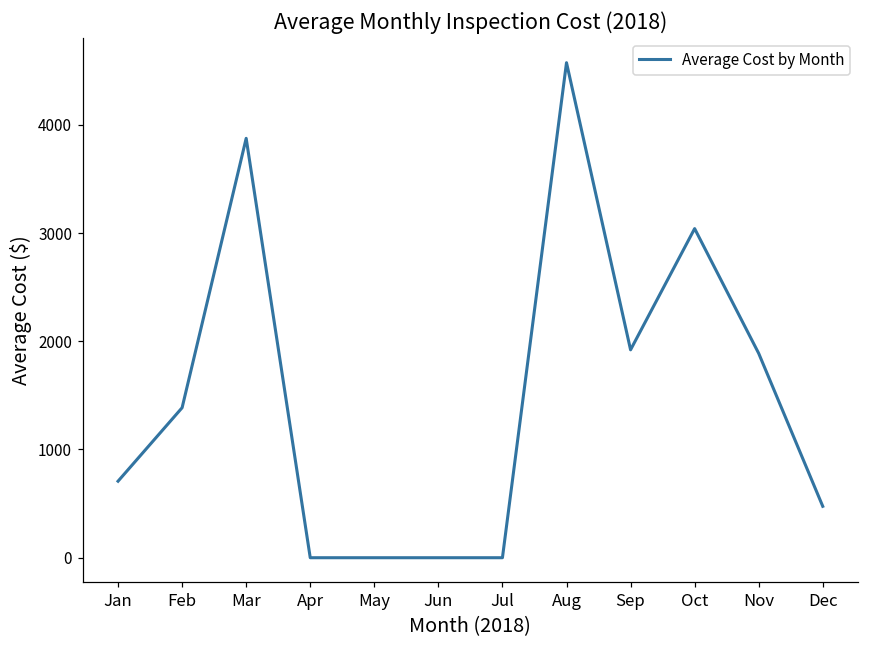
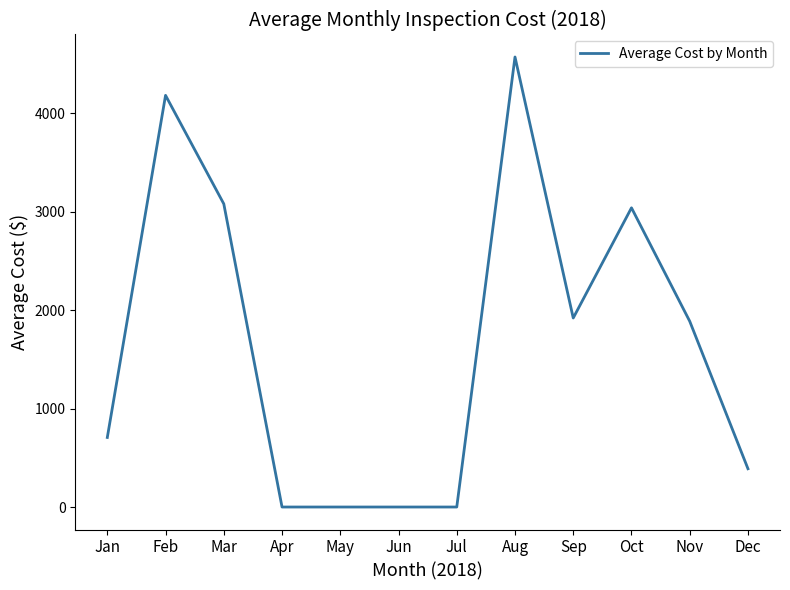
Feb: 1400 -> 4200
Mar: 3900 -> 3100
Dec: 500 -> 400
